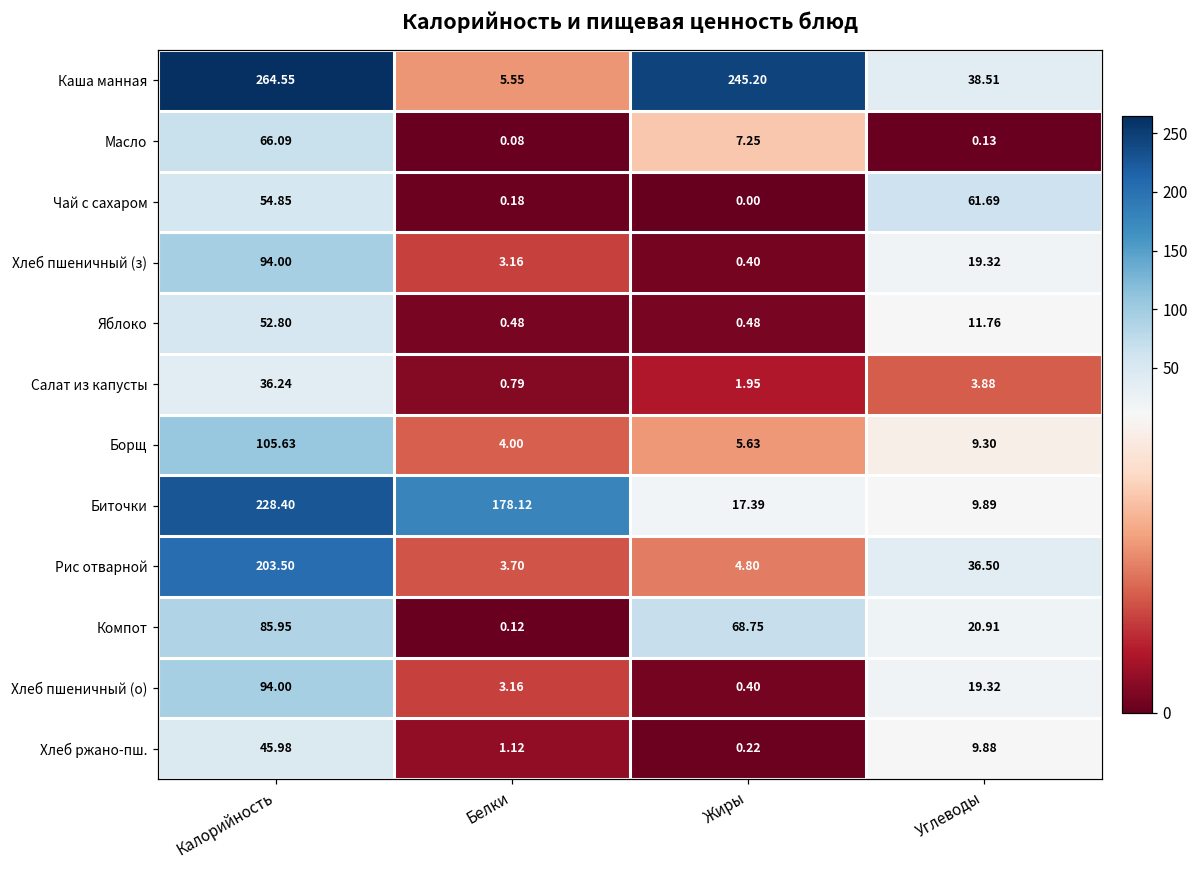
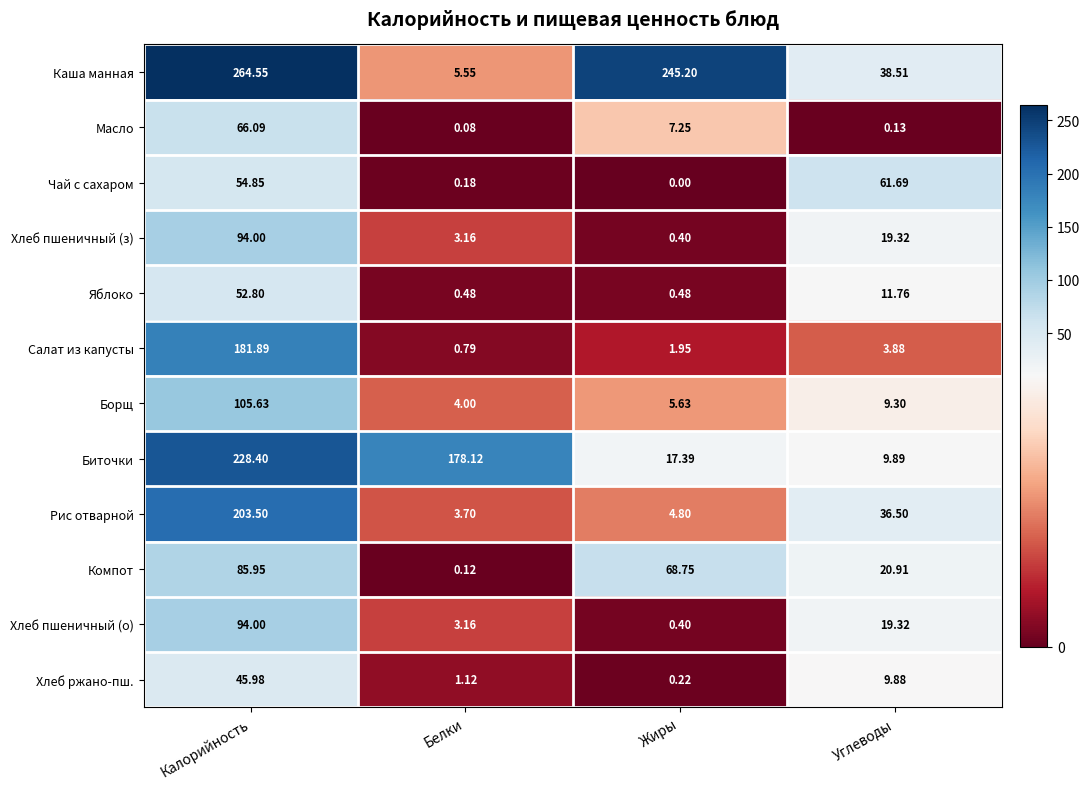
Салат из капусты, Калорийность: 36.24 -> 181.89
